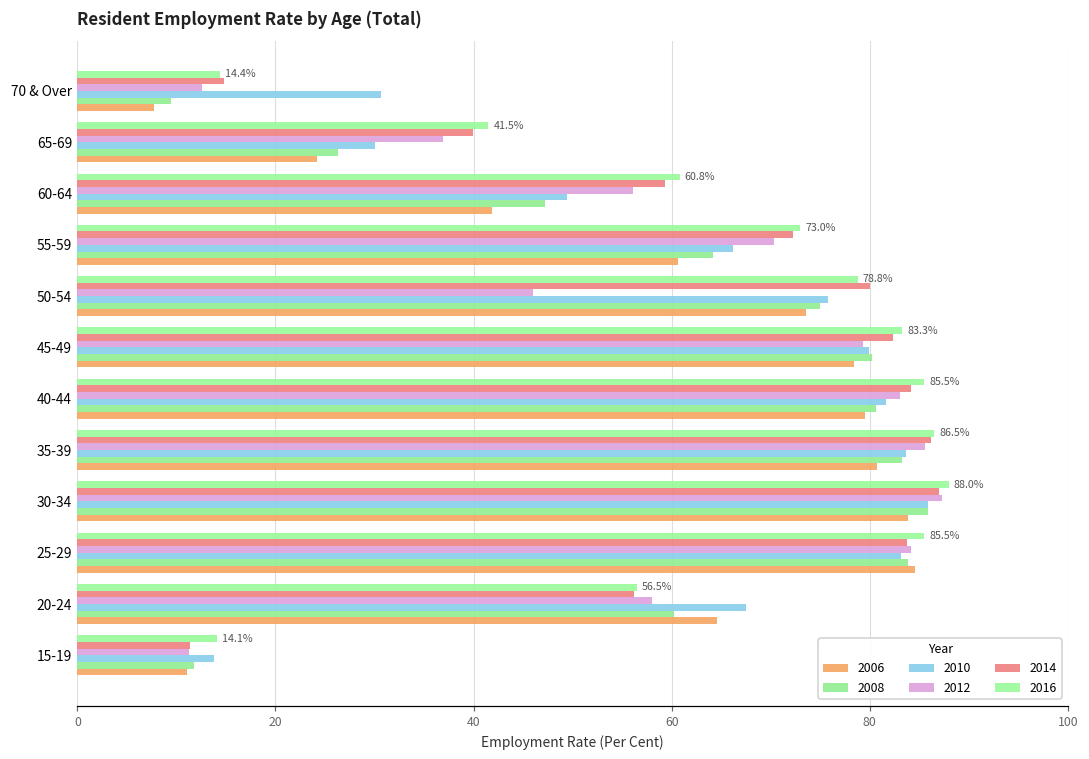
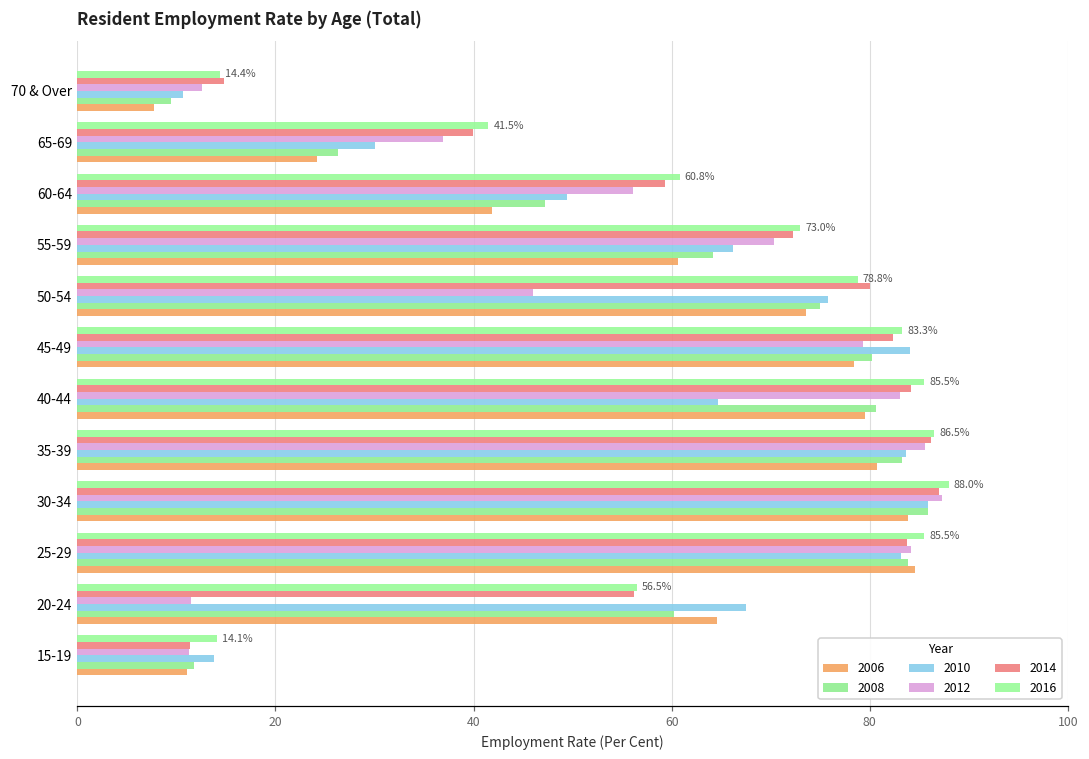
2010, 70 & Over: 31 -> 11
2010, 45-49: 80 -> 84
2010, 40-44: 82 -> 65
2012, 20-24: 58 -> 12
